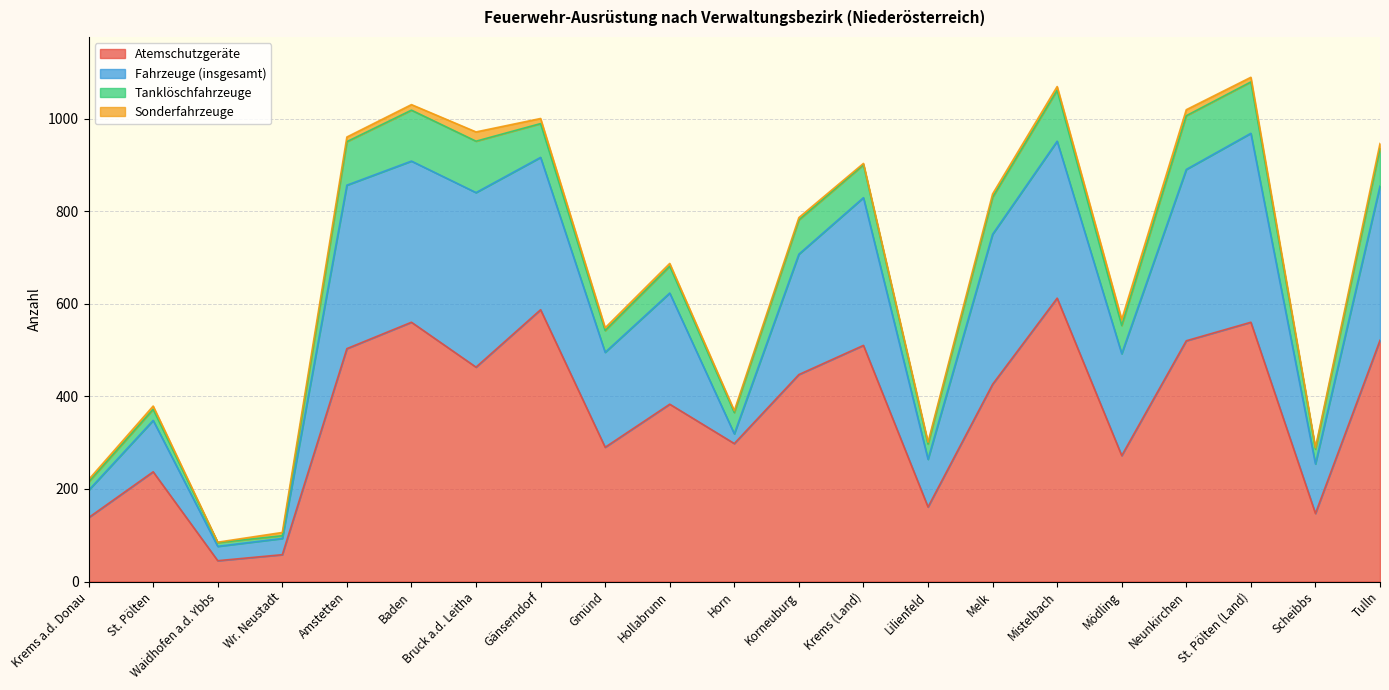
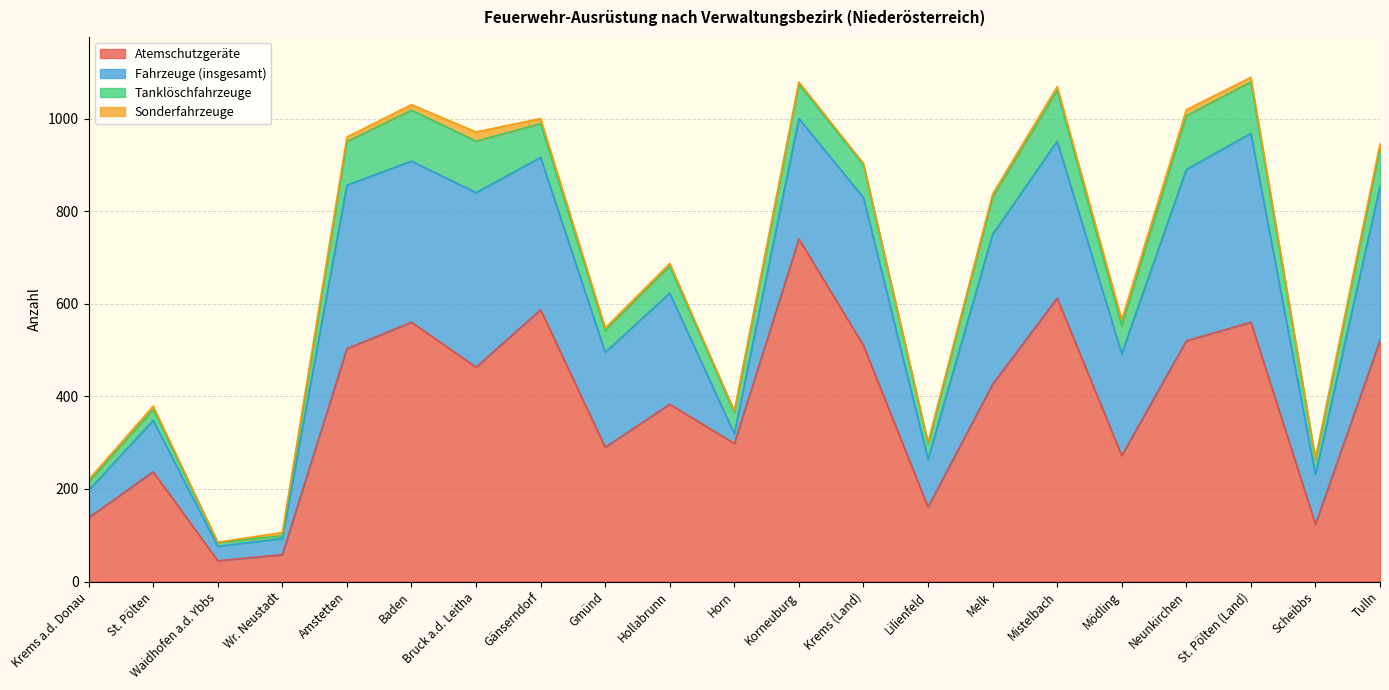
Atemschutzgeräte, Korneuburg: 450 -> 740
Atemschutzgeräte, Scheibbs: 150 -> 120
